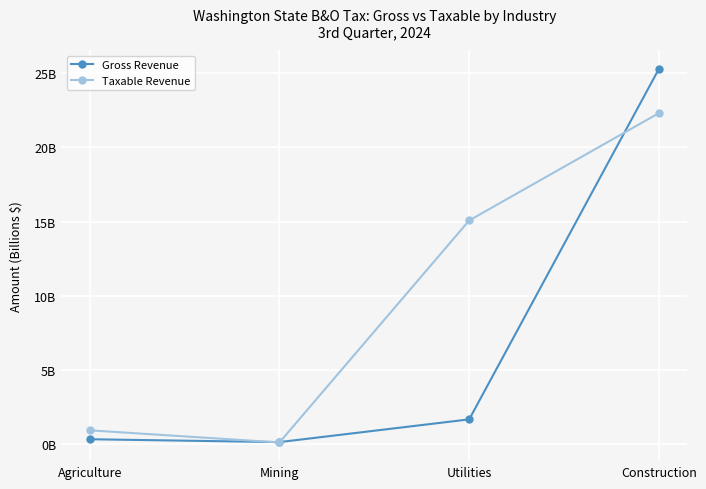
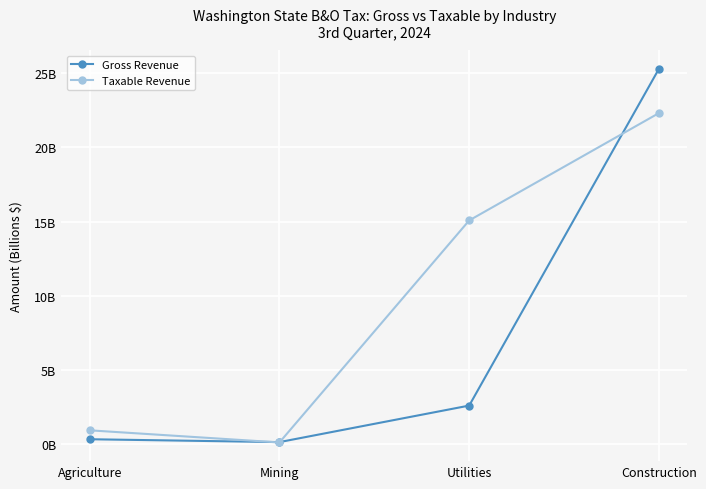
Gross Revenue, Utilities: 1700000000 -> 2600000000
